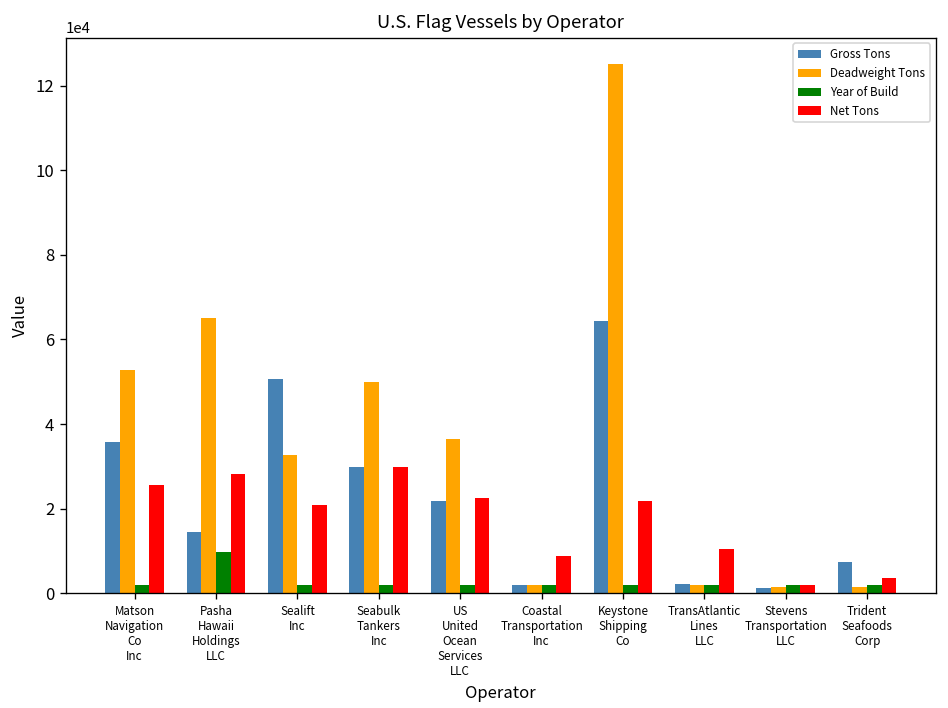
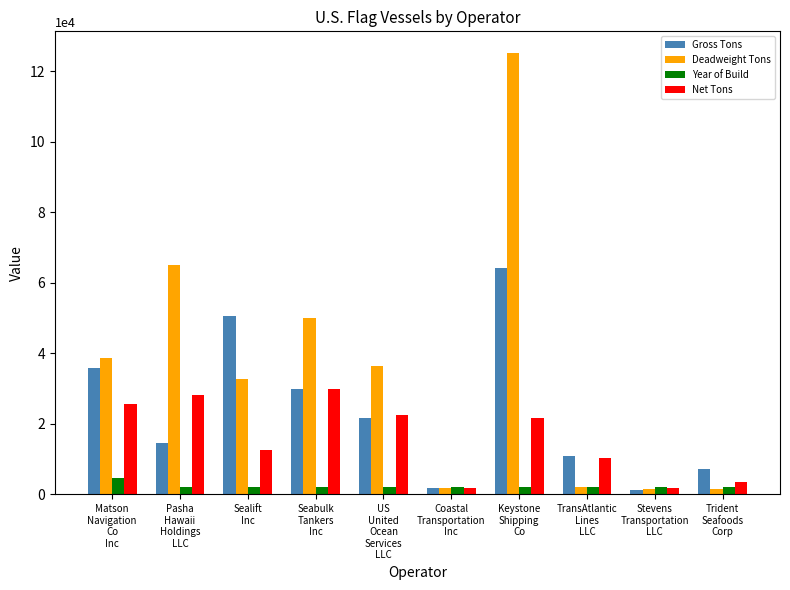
Deadweight Tons, Matson Navigation Co Inc: 53000 -> 39000
Year of Build, Matson Navigation Co Inc: 2000 -> 5000
Year of Build, Pasha Hawaii Holdings LLC: 10000 -> 2000
Net Tons, Sealift Inc: 21000 -> 13000
Net Tons, Coastal Transportation Inc: 9000 -> 2000
Gross Tons, TransAtlantic Lines LLC: 2000 -> 11000
